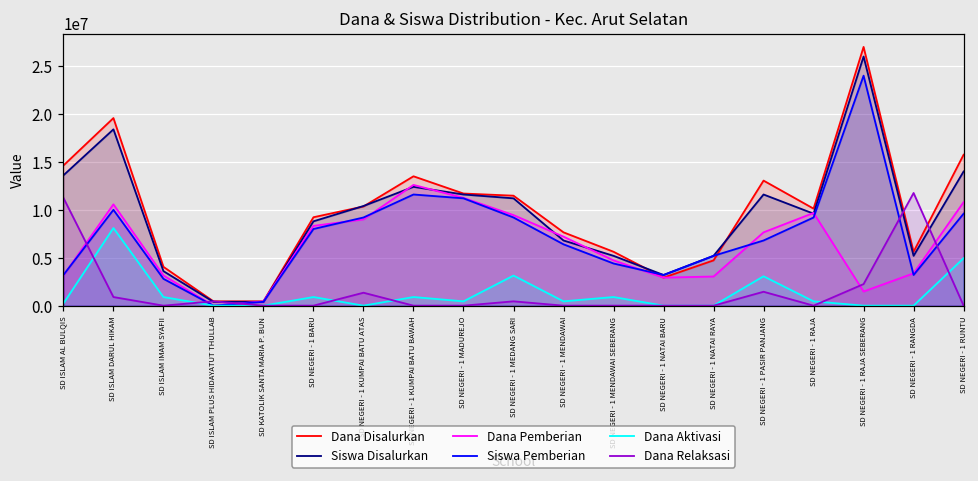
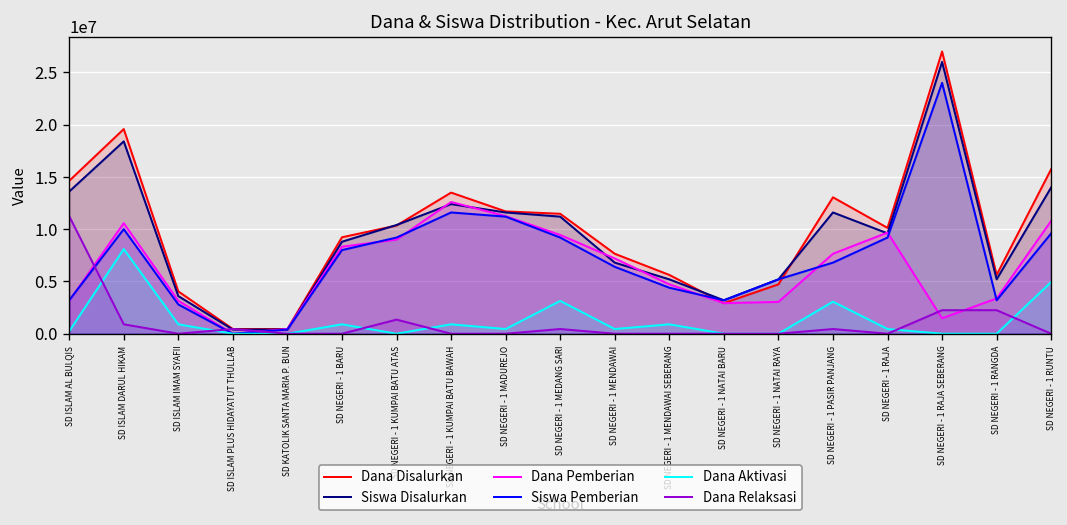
Dana Relaksasi, SD NEGERI - 1 PASIR PANJANG: 1000000 -> 0
Dana Relaksasi, SD NEGERI - 1 RANGDA: 12000000 -> 2000000
